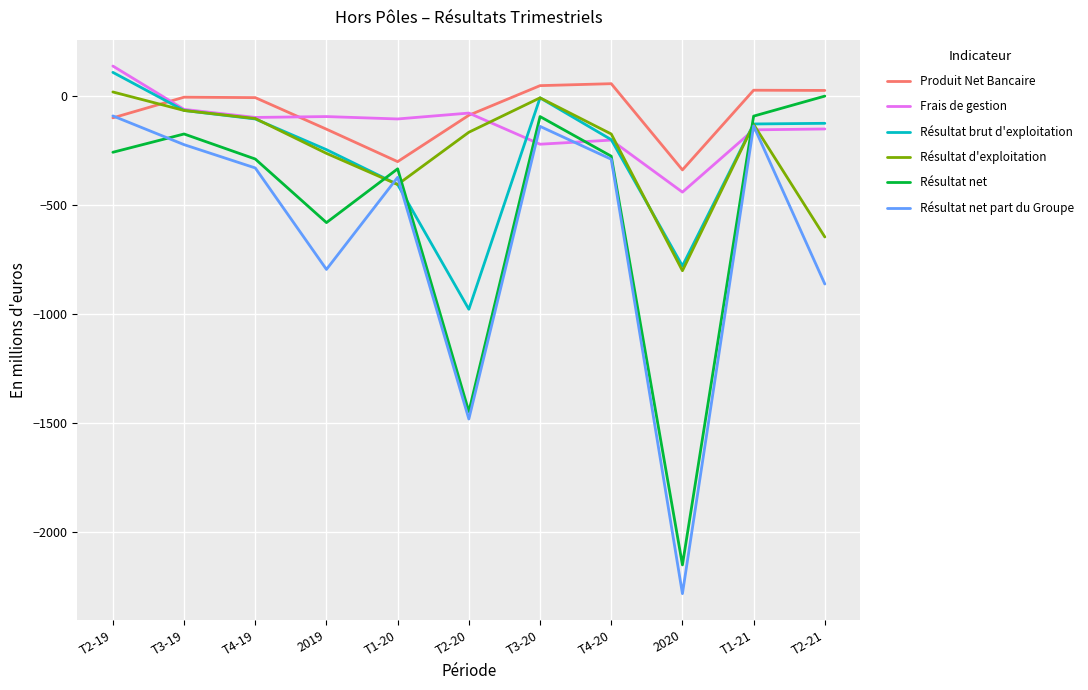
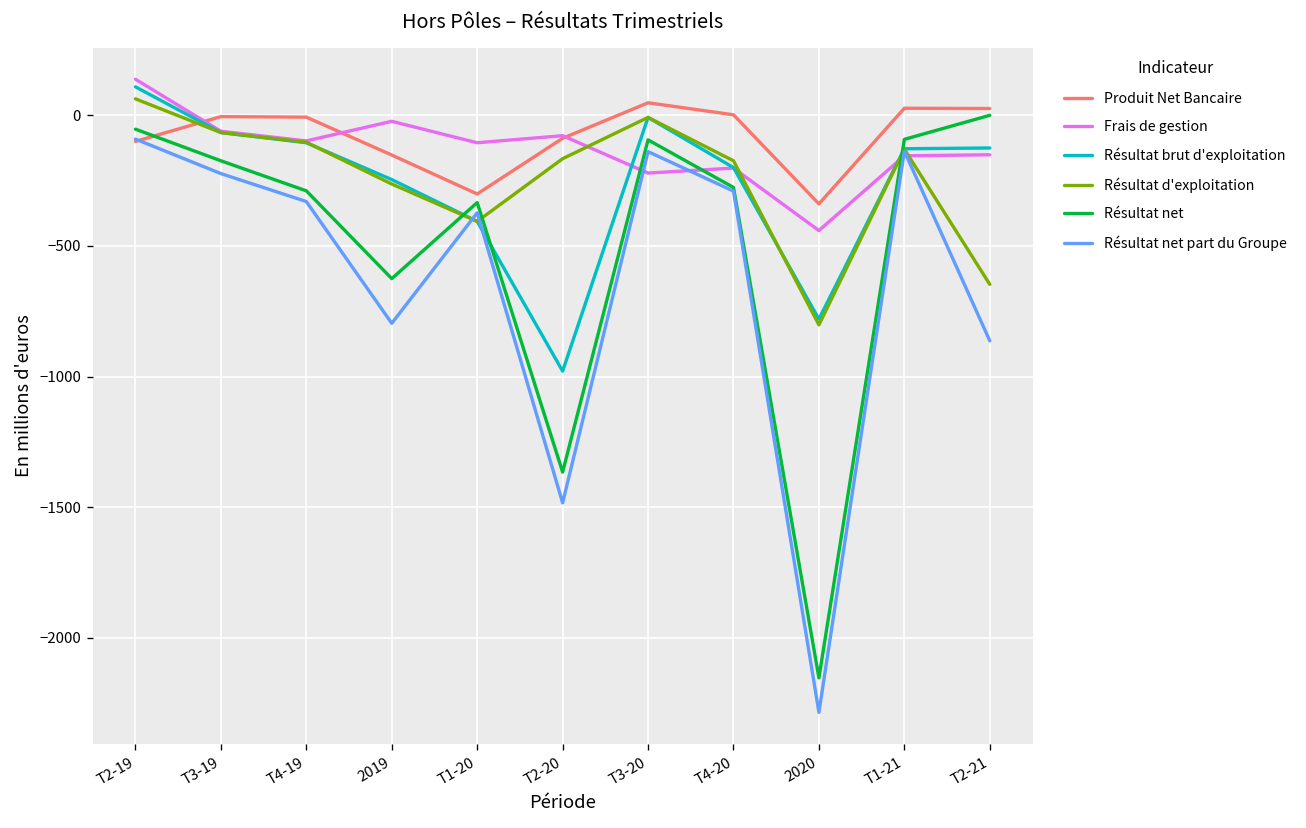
Résultat d'exploitation, T2-19: 20 -> 60
Résultat net, T2-19: -260 -> -50
Frais de gestion, 2019: -90 -> -20
Résultat net, 2019: -580 -> -630
Résultat net, T2-20: -1450 -> -1370
Produit Net Bancaire, T4-20: 60 -> 0
